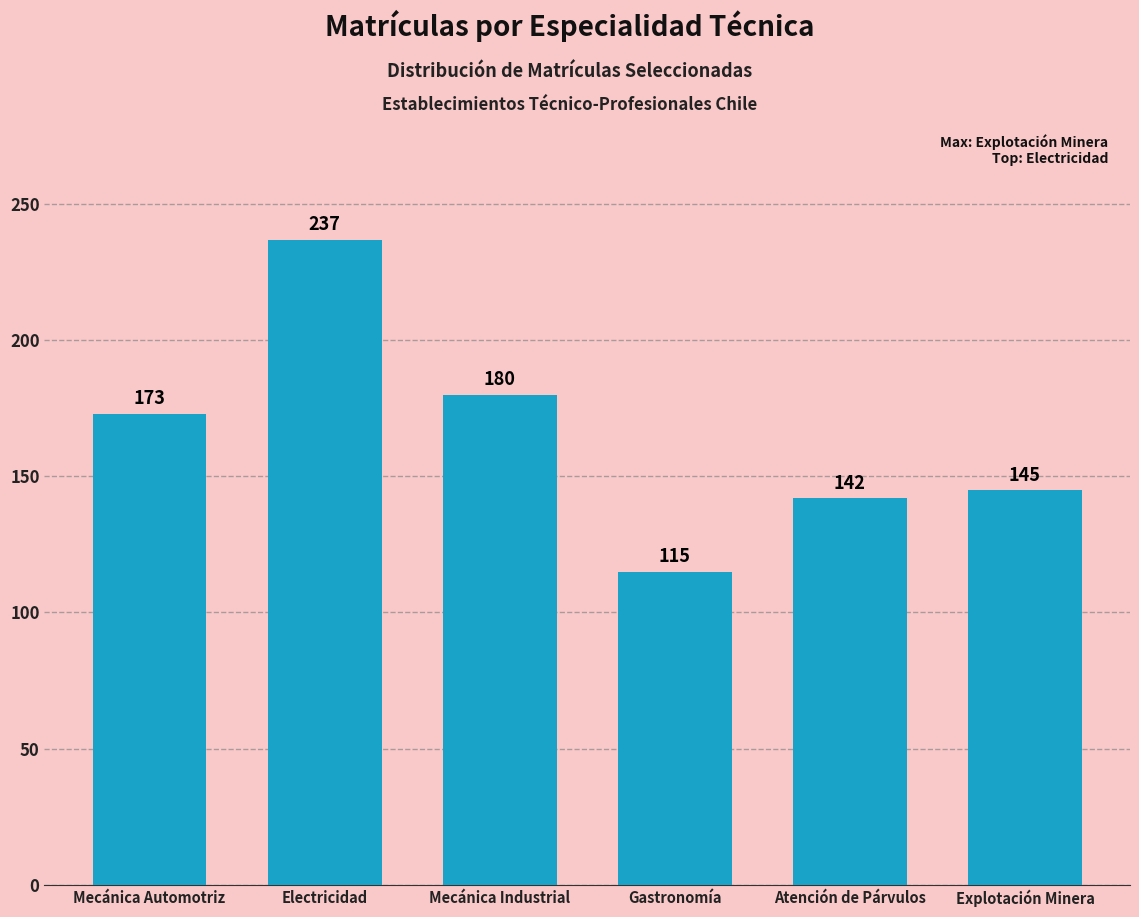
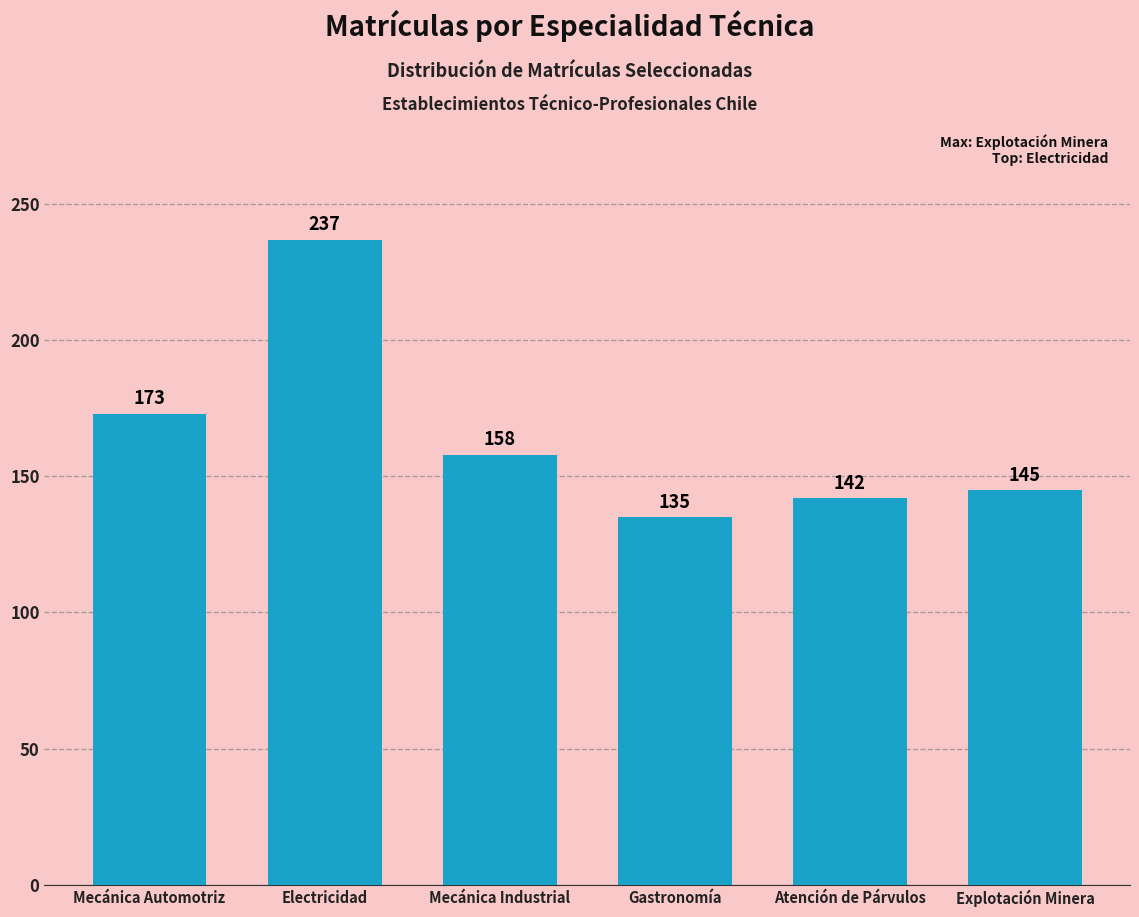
Mecánica Industrial: 180 -> 158
Gastronomía: 115 -> 135
